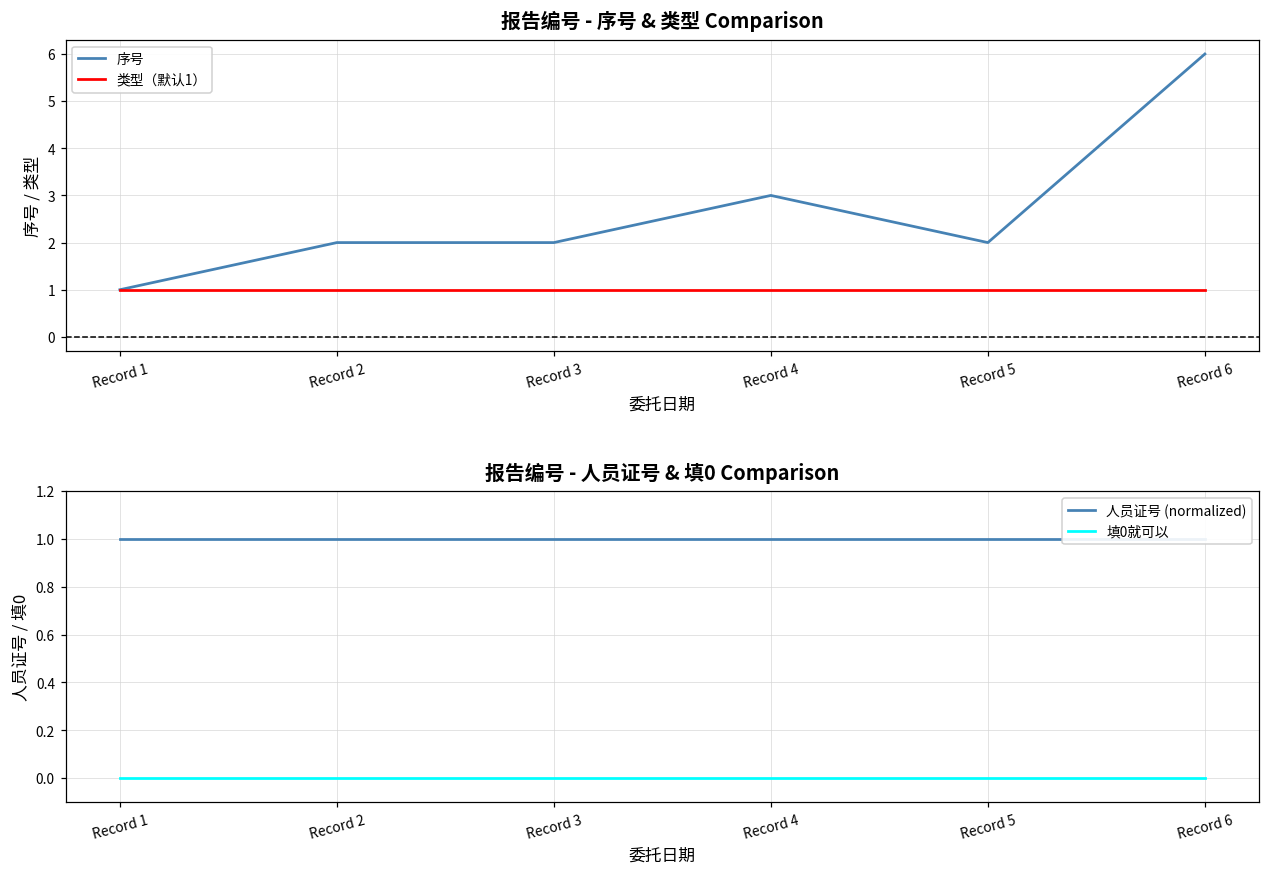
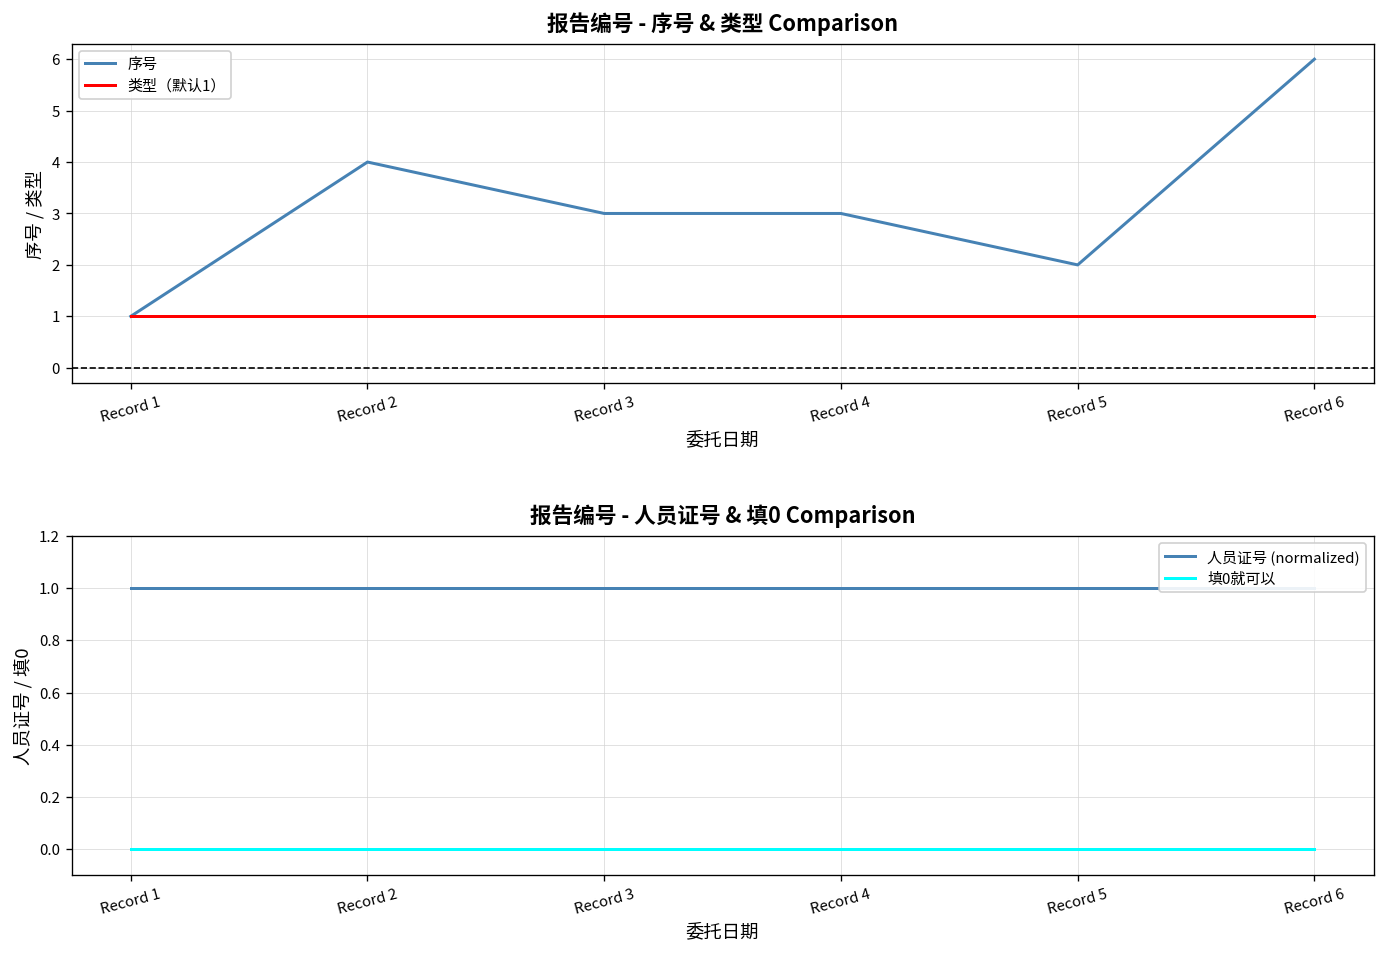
报告编号 - 序号 & 类型 Comparison, 序号, Record 2: 2 -> 4
报告编号 - 序号 & 类型 Comparison, 序号, Record 3: 2 -> 3
